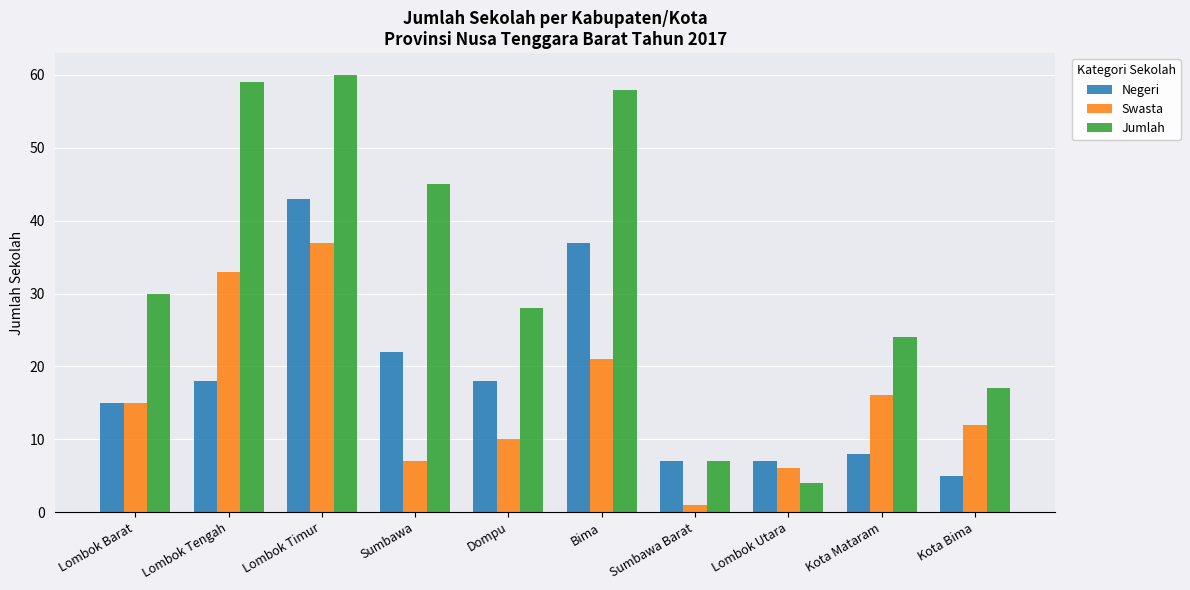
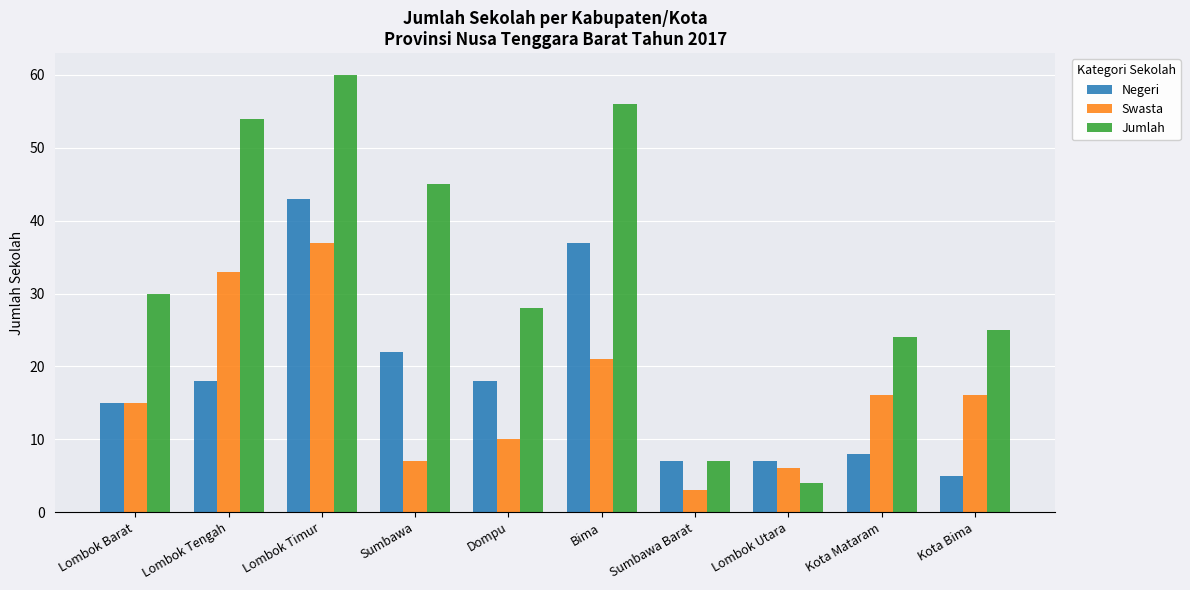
Jumlah, Lombok Tengah: 59 -> 54
Jumlah, Bima: 58 -> 56
Swasta, Sumbawa Barat: 1 -> 3
Swasta, Kota Bima: 12 -> 16
Jumlah, Kota Bima: 17 -> 25
